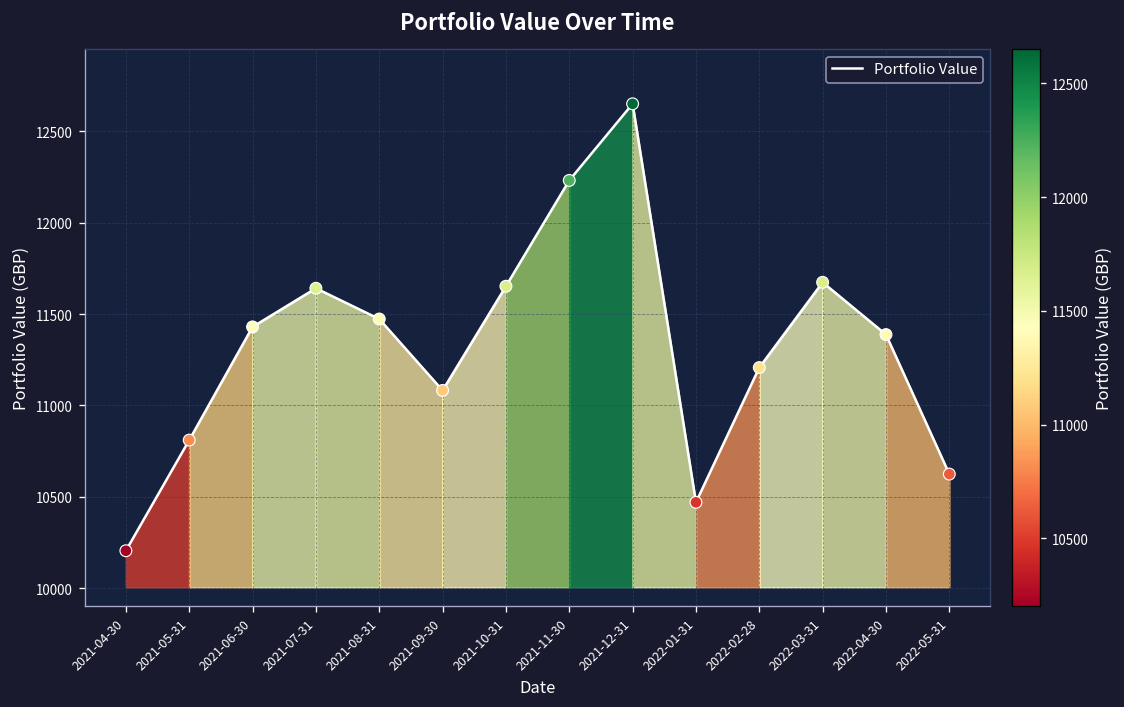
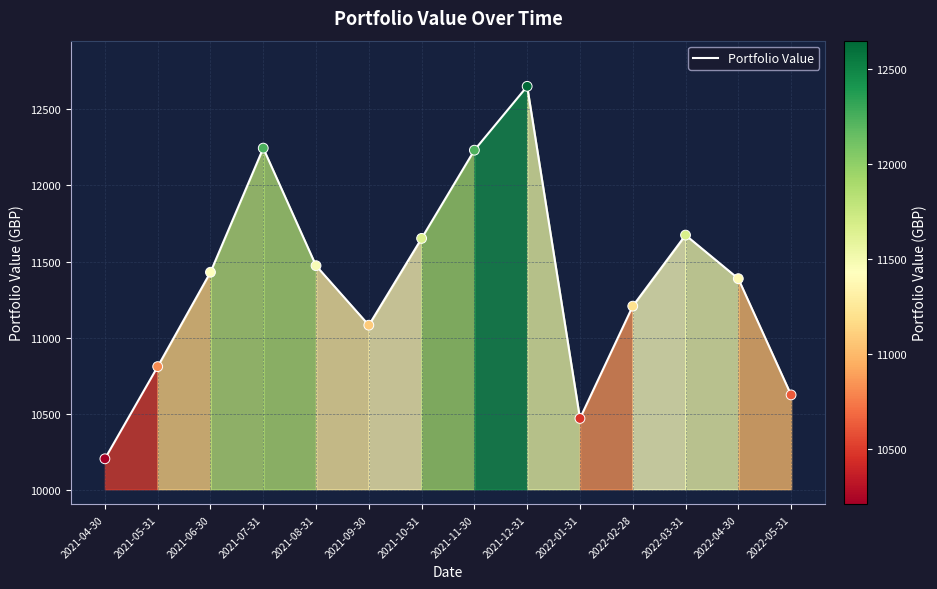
Portfolio Value, 2021-07-31: 11640 -> 12250
